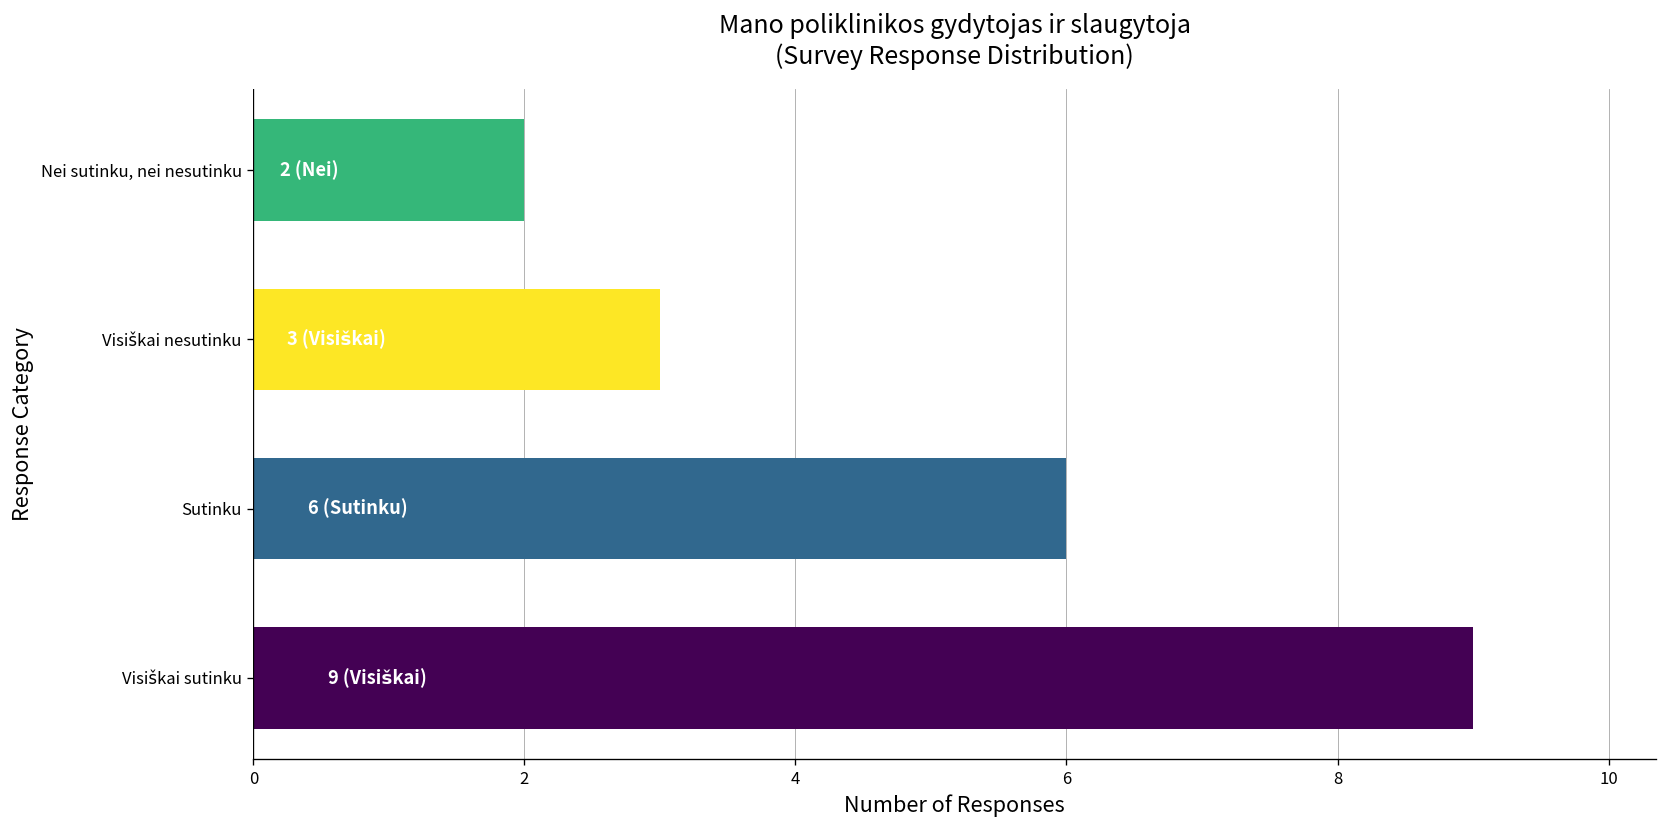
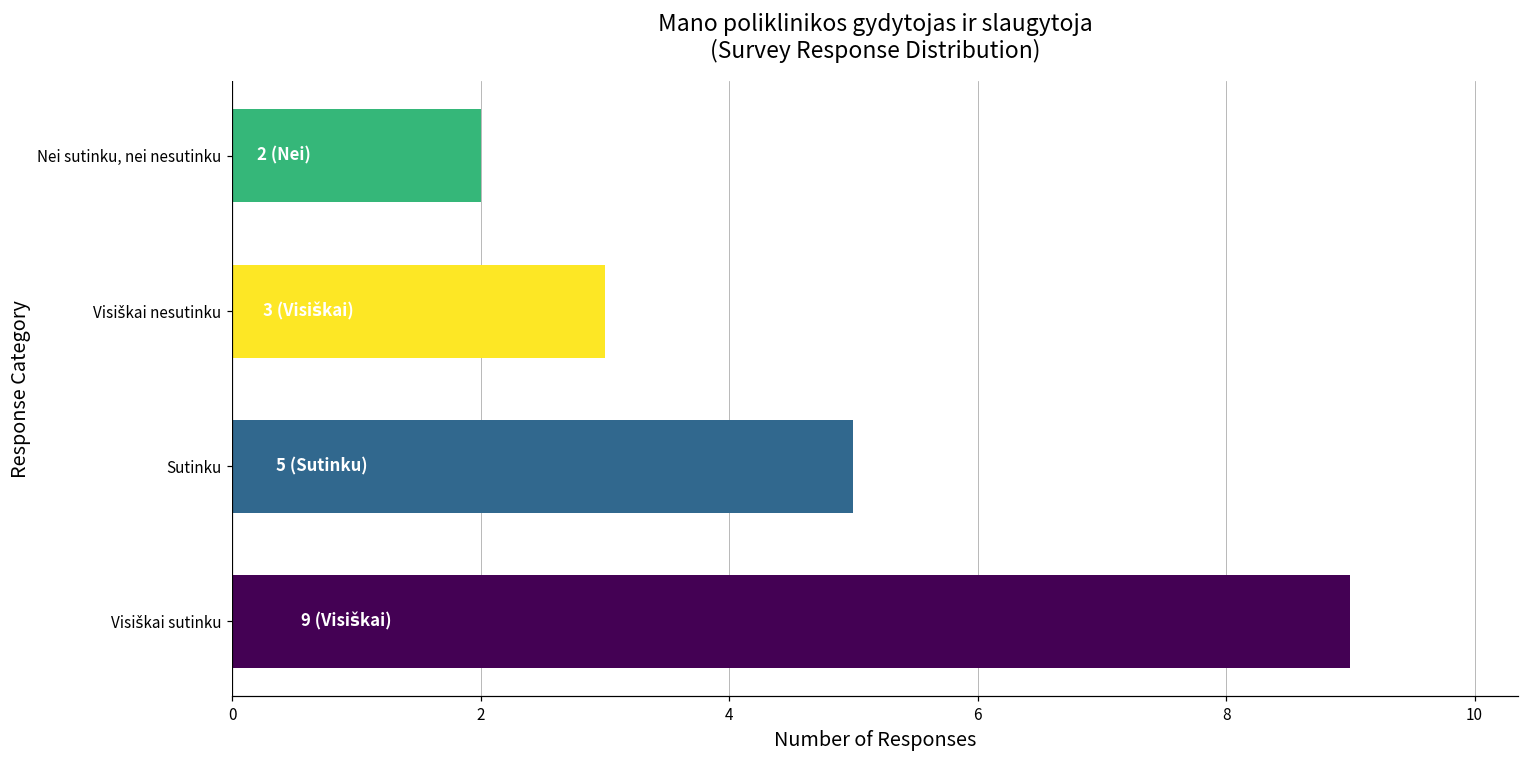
Sutinku: 6 -> 5
